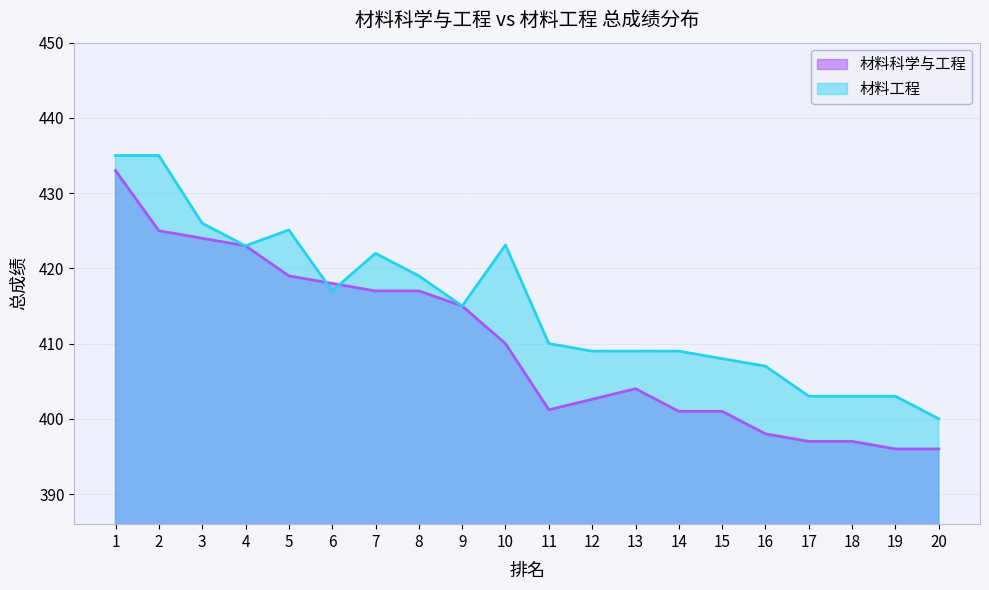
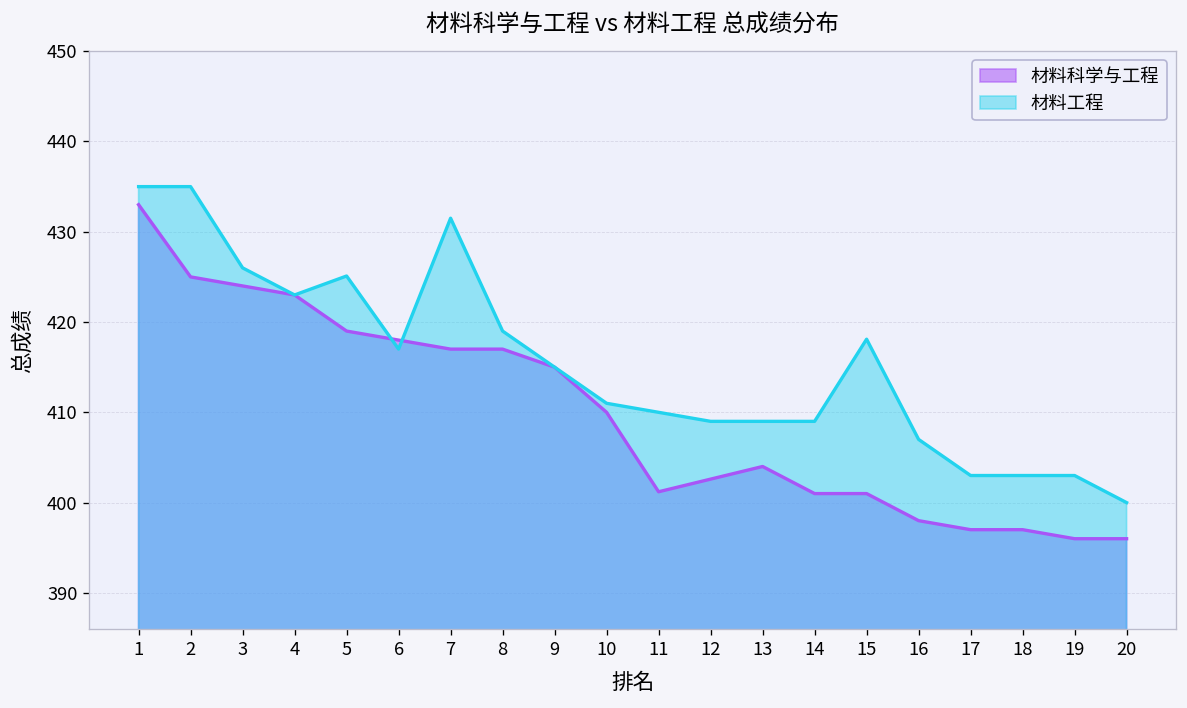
材料工程, 7: 422 -> 432
材料工程, 10: 423 -> 411
材料工程, 15: 408 -> 418
